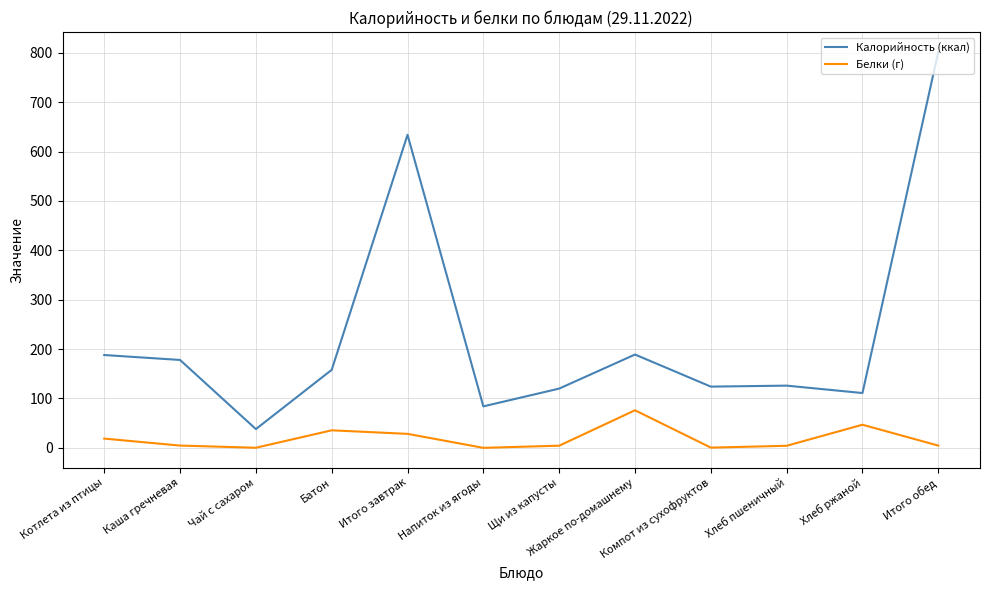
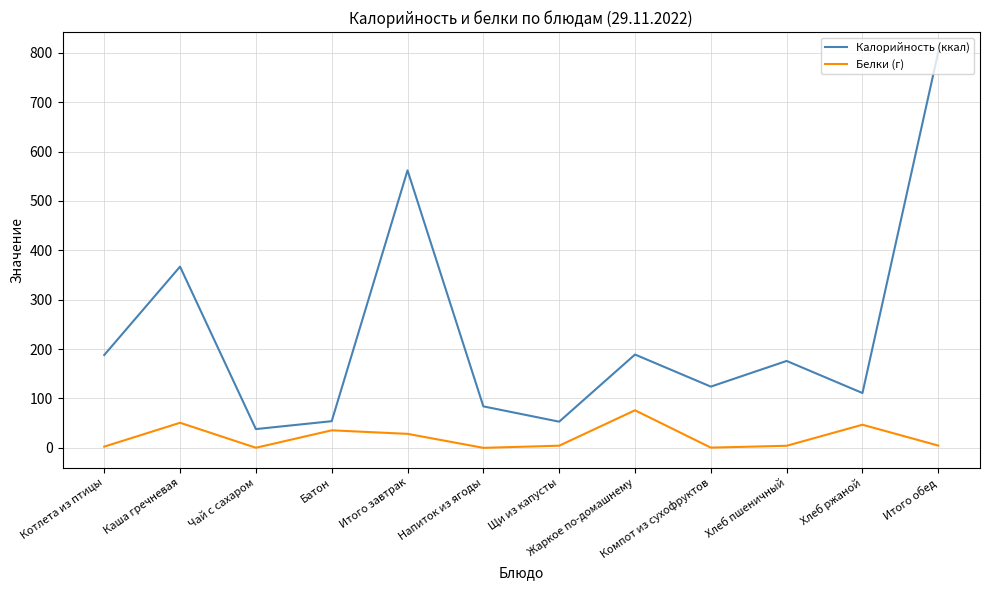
Белки (г), Котлета из птицы: 20 -> 0
Калорийность (ккал), Каша гречневая: 180 -> 370
Белки (г), Каша гречневая: 0 -> 50
Калорийность (ккал), Батон: 160 -> 50
Калорийность (ккал), Итого завтрак: 630 -> 560
Калорийность (ккал), Щи из капусты: 120 -> 50
Калорийность (ккал), Хлеб пшеничный: 130 -> 180
